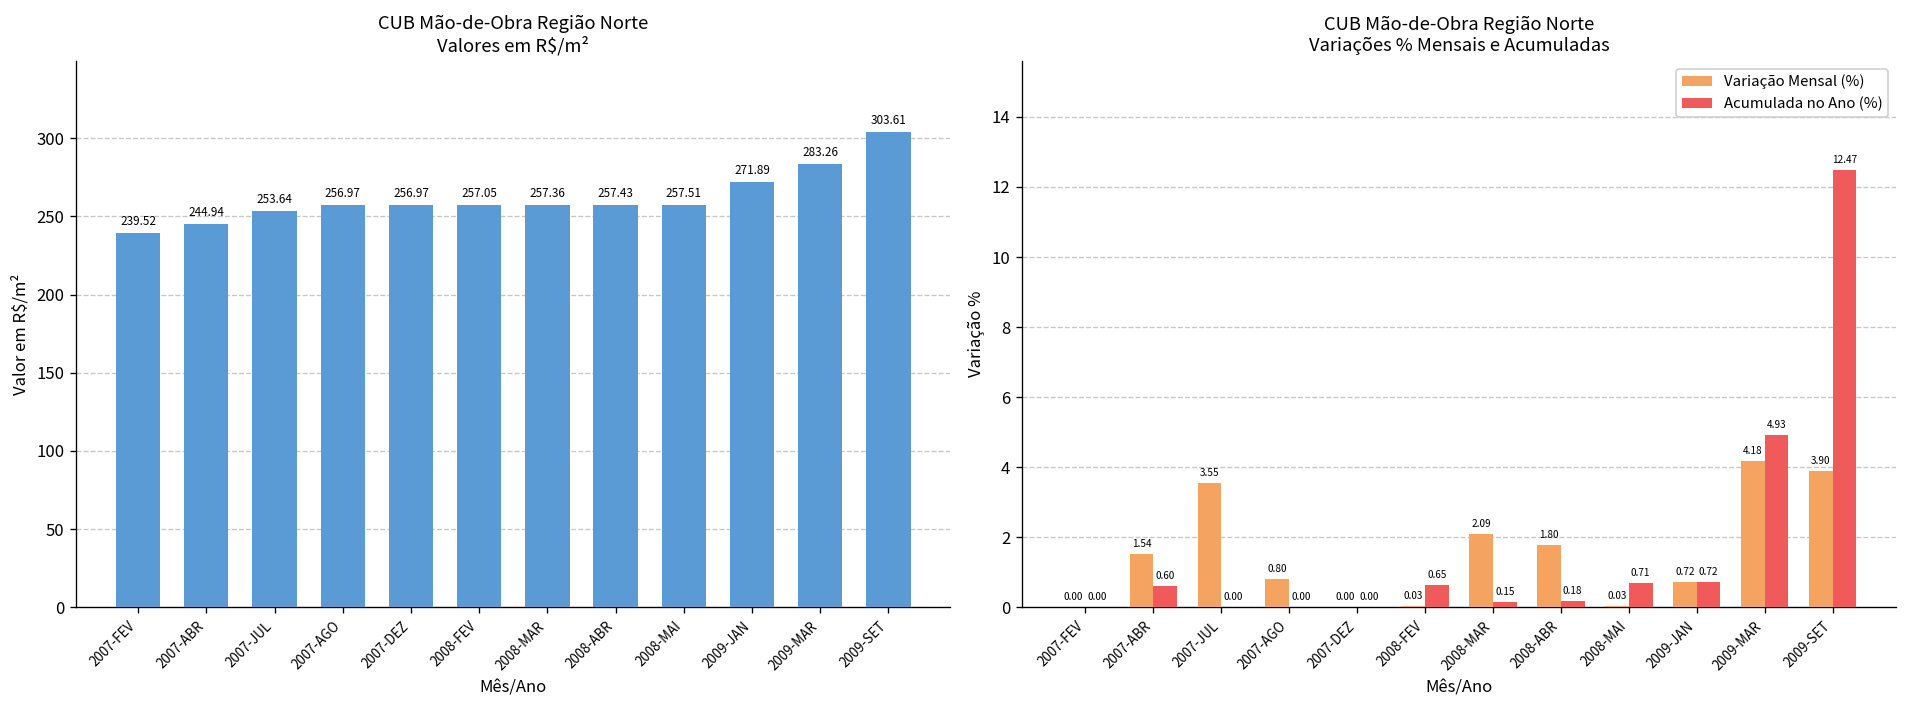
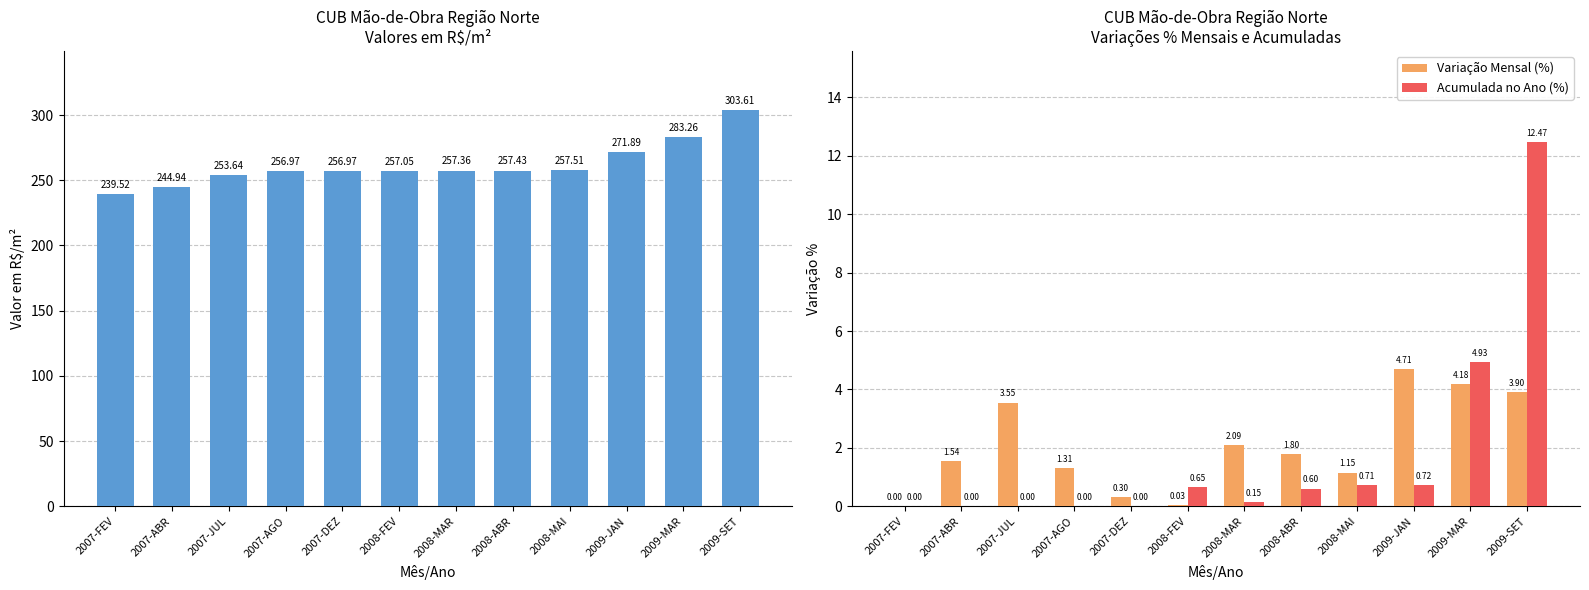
CUB Mão-de-Obra Região Norte Variações % Mensais e Acumuladas, Acumulada no Ano (%), 2007-ABR: 0.60 -> 0.00
CUB Mão-de-Obra Região Norte Variações % Mensais e Acumuladas, Variação Mensal (%), 2007-AGO: 0.80 -> 1.31
CUB Mão-de-Obra Região Norte Variações % Mensais e Acumuladas, Variação Mensal (%), 2007-DEZ: 0.00 -> 0.30
CUB Mão-de-Obra Região Norte Variações % Mensais e Acumuladas, Acumulada no Ano (%), 2008-ABR: 0.18 -> 0.60
CUB Mão-de-Obra Região Norte Variações % Mensais e Acumuladas, Variação Mensal (%), 2008-MAI: 0.03 -> 1.15
CUB Mão-de-Obra Região Norte Variações % Mensais e Acumuladas, Variação Mensal (%), 2009-JAN: 0.72 -> 4.71
